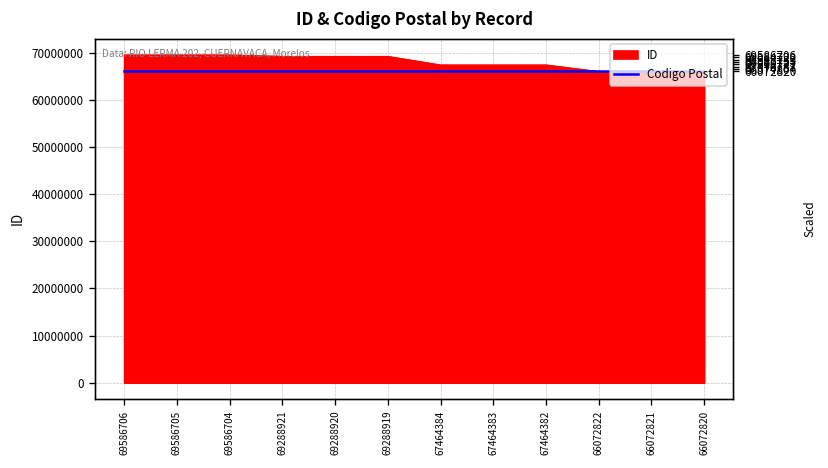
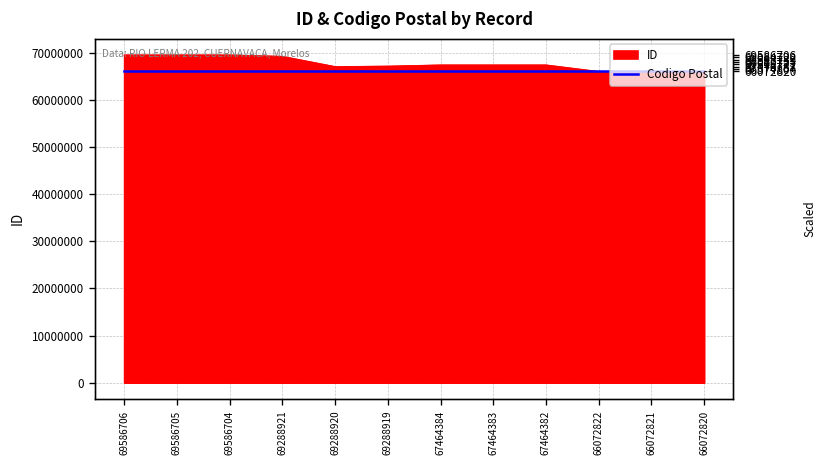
ID, 69288920: 69000000 -> 67000000
ID, 69288919: 69000000 -> 67000000
